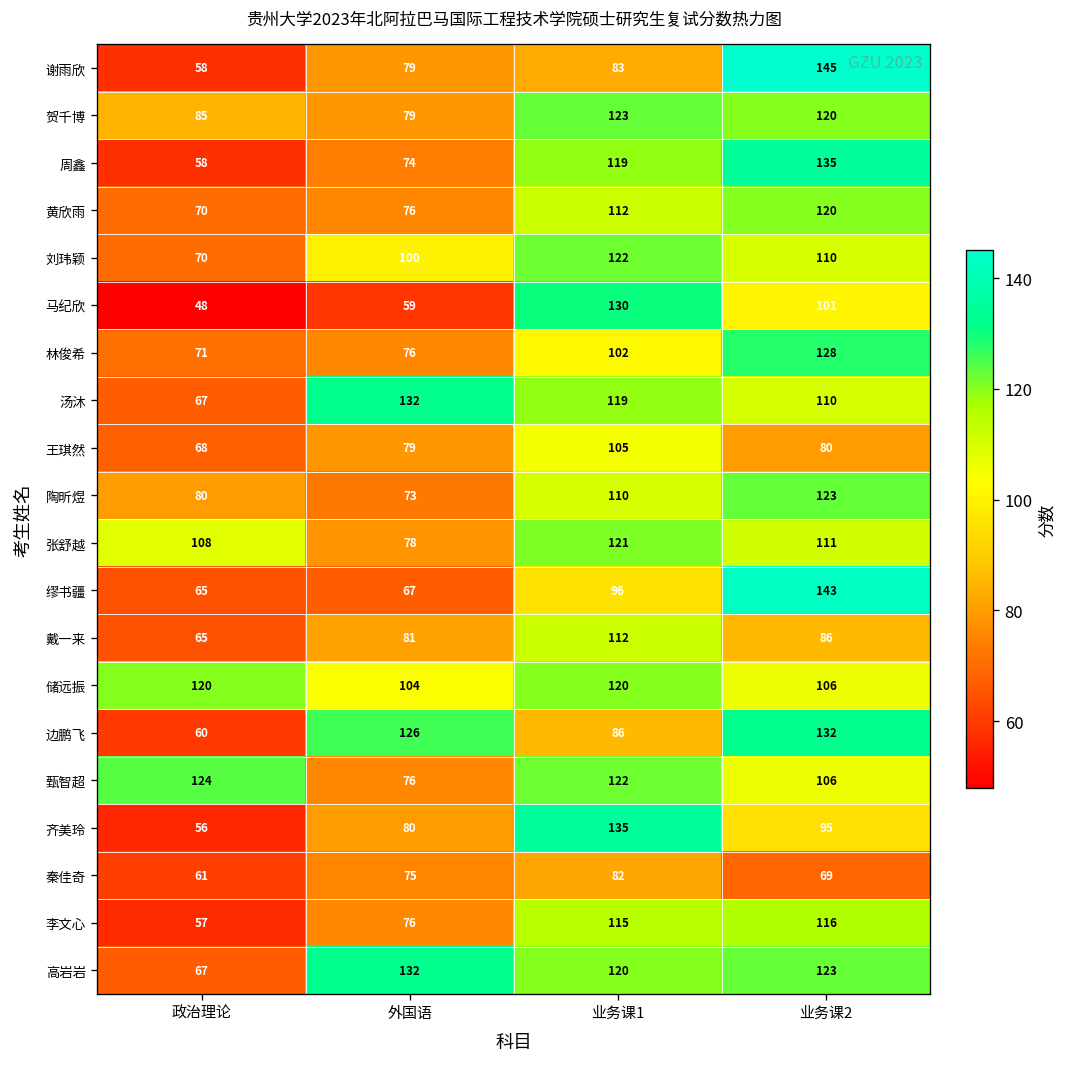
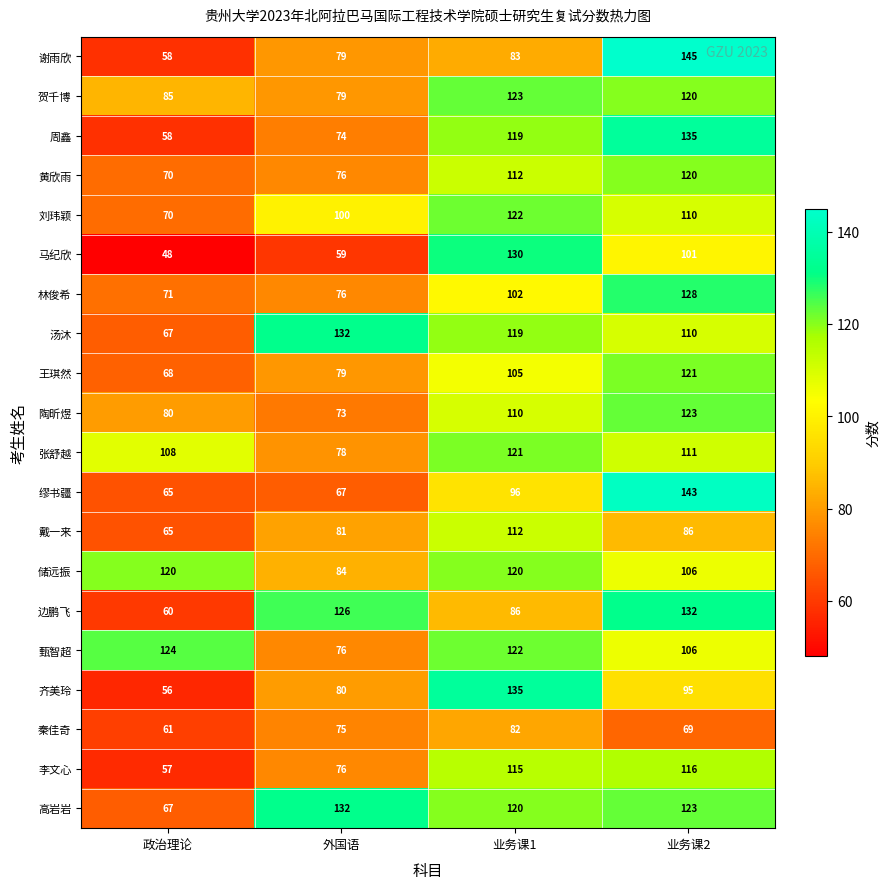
王琪然, 业务课2: 80 -> 121
储远振, 外国语: 104 -> 84
